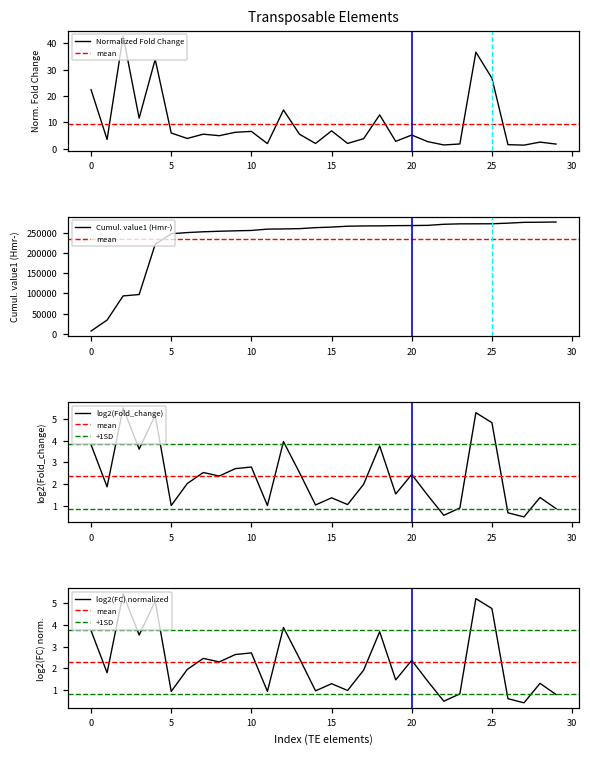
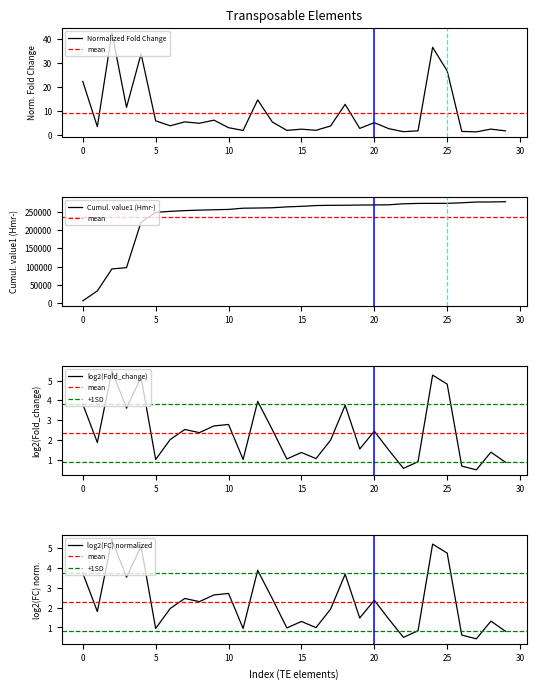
Transposable Elements, 10: 7 -> 3
Transposable Elements, 15: 7 -> 2
